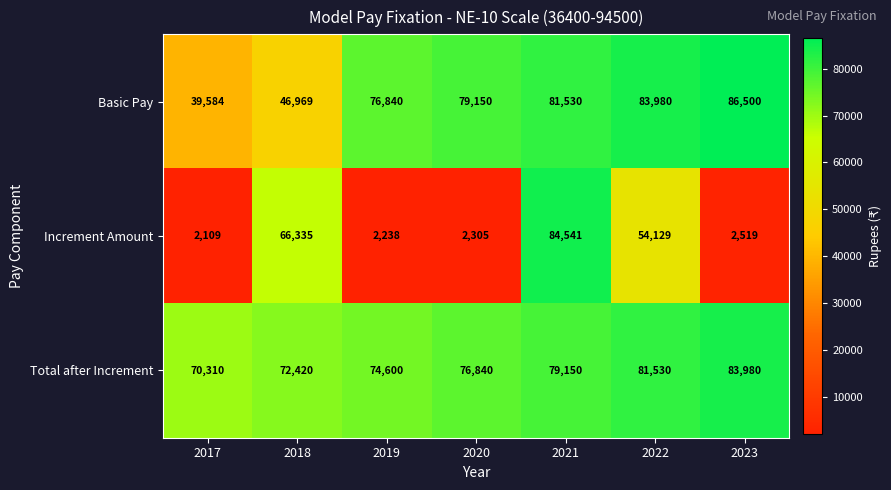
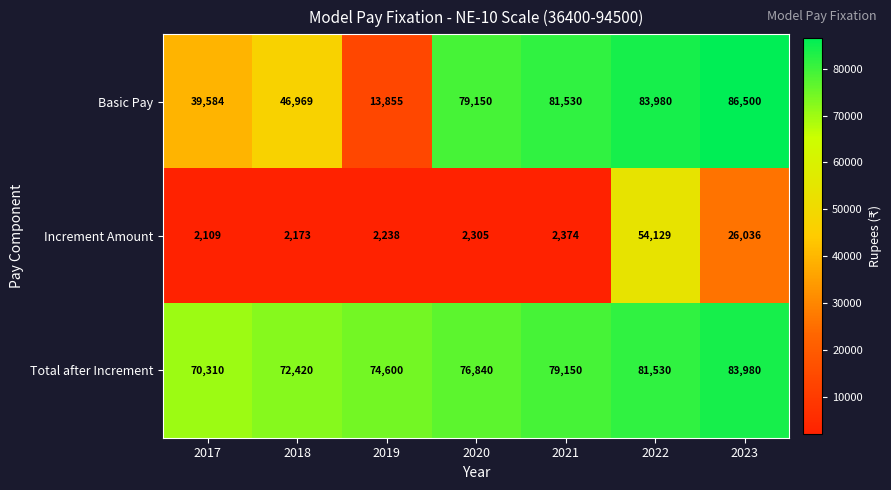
Basic Pay, 2019: 76,840 -> 13,855
Increment Amount, 2018: 66,335 -> 2,173
Increment Amount, 2021: 84,541 -> 2,374
Increment Amount, 2023: 2,519 -> 26,036
